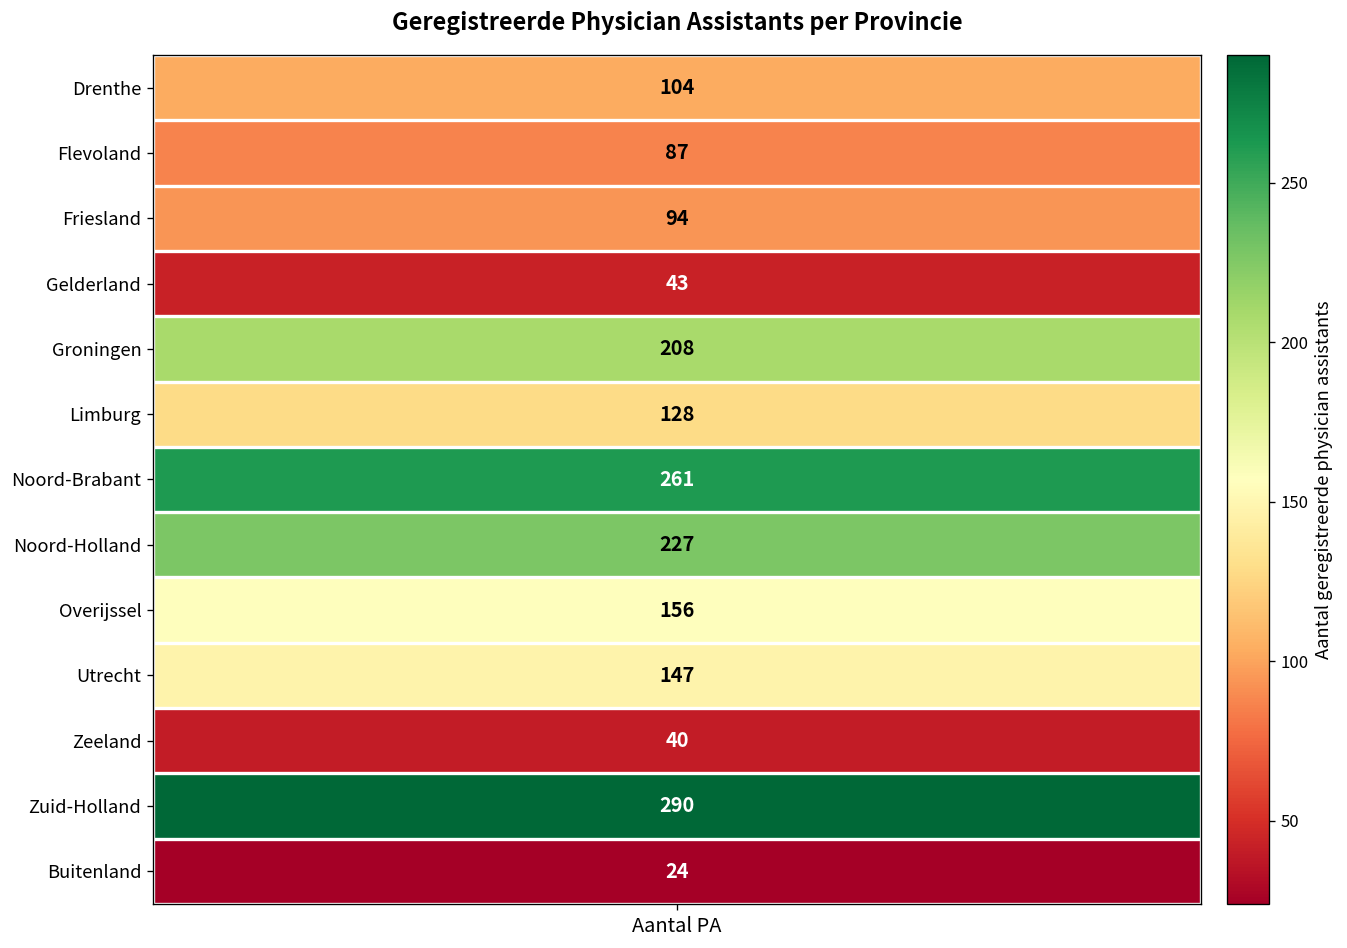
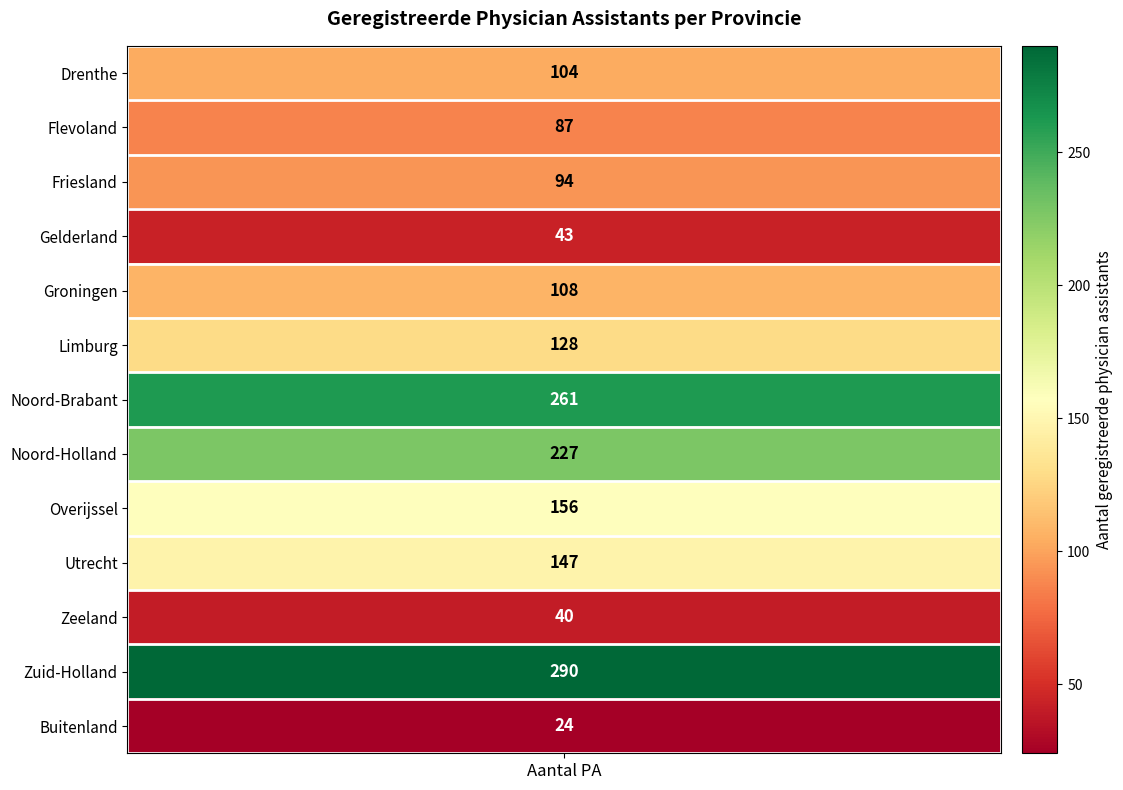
Groningen, Aantal PA: 208 -> 108
